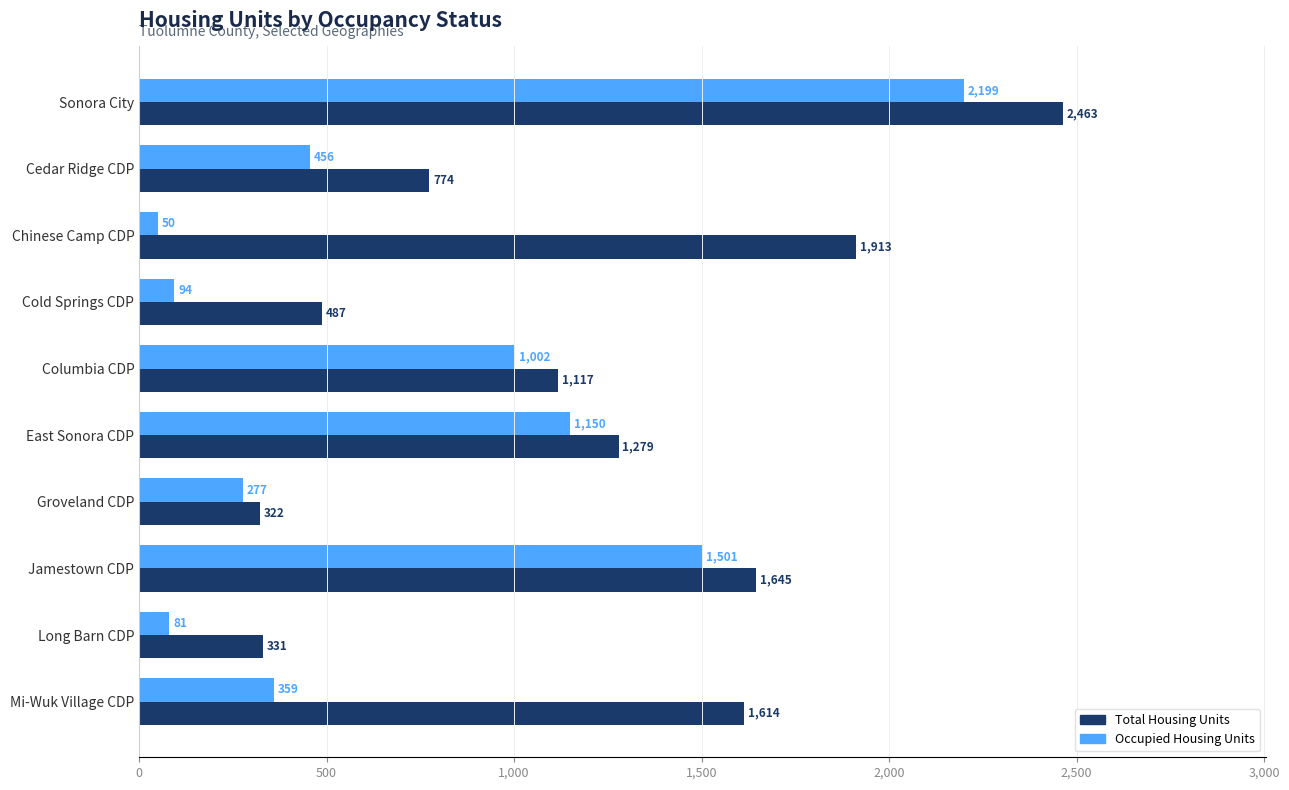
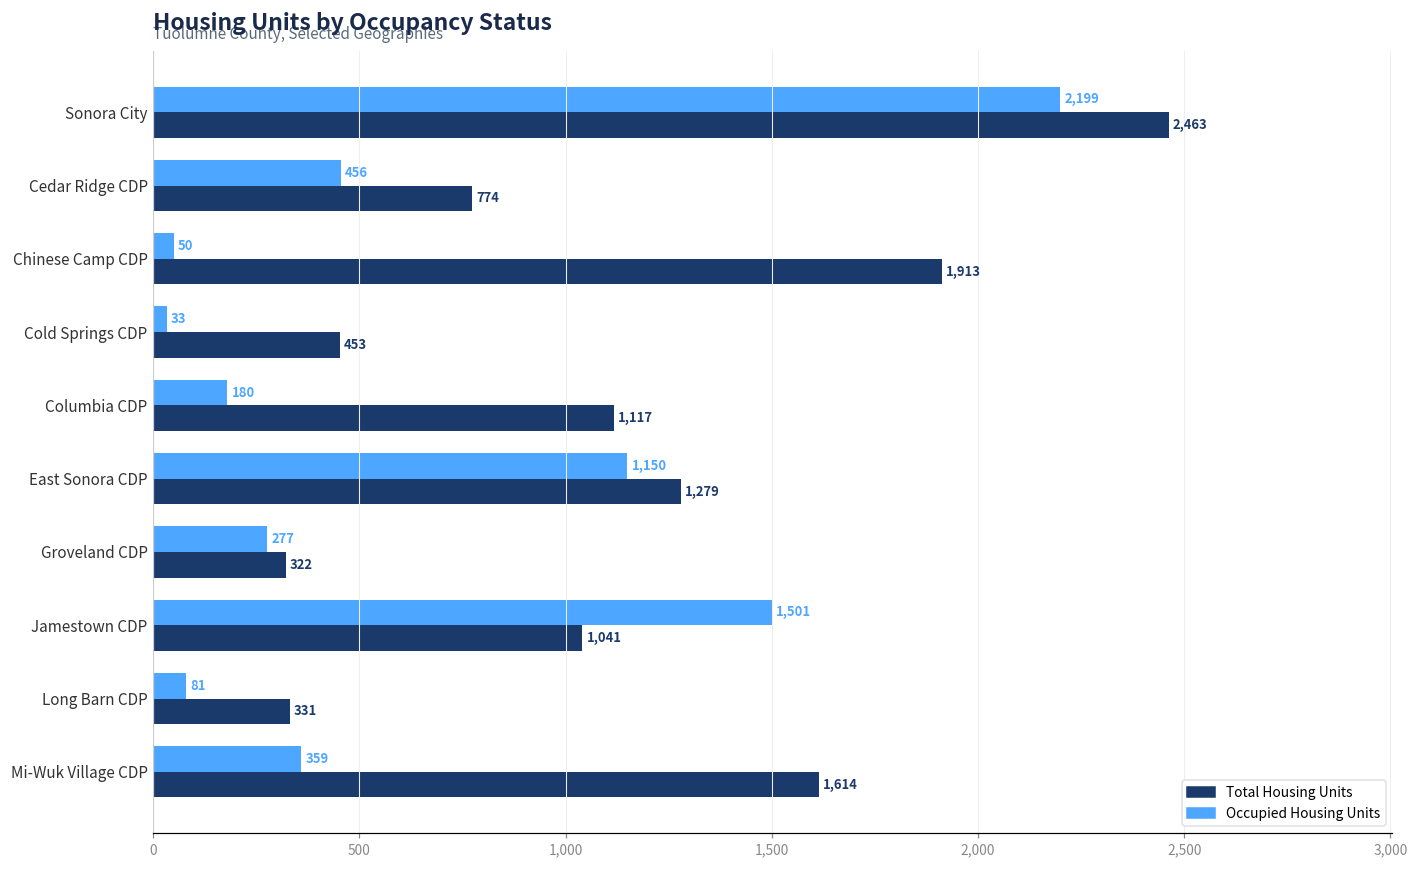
Occupied Housing Units, Cold Springs CDP: 94 -> 33
Total Housing Units, Cold Springs CDP: 487 -> 453
Occupied Housing Units, Columbia CDP: 1,002 -> 180
Total Housing Units, Jamestown CDP: 1,645 -> 1,041
